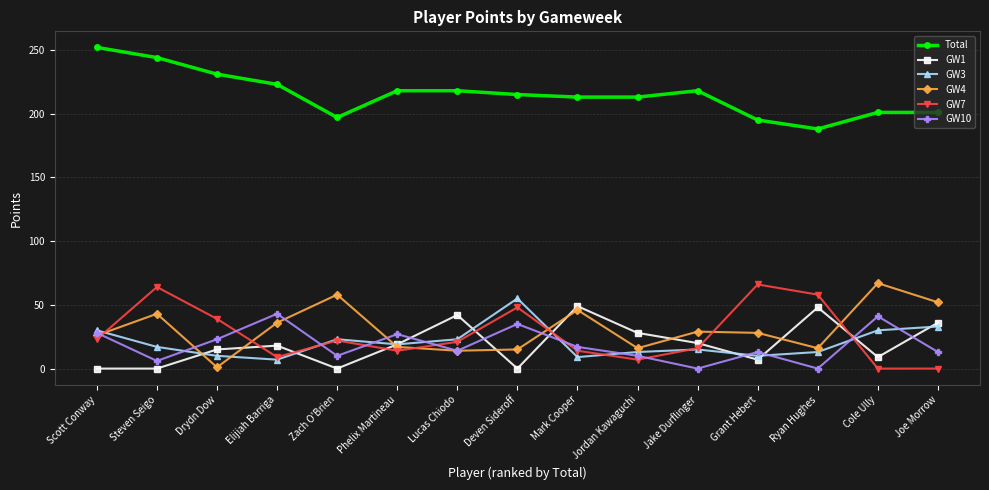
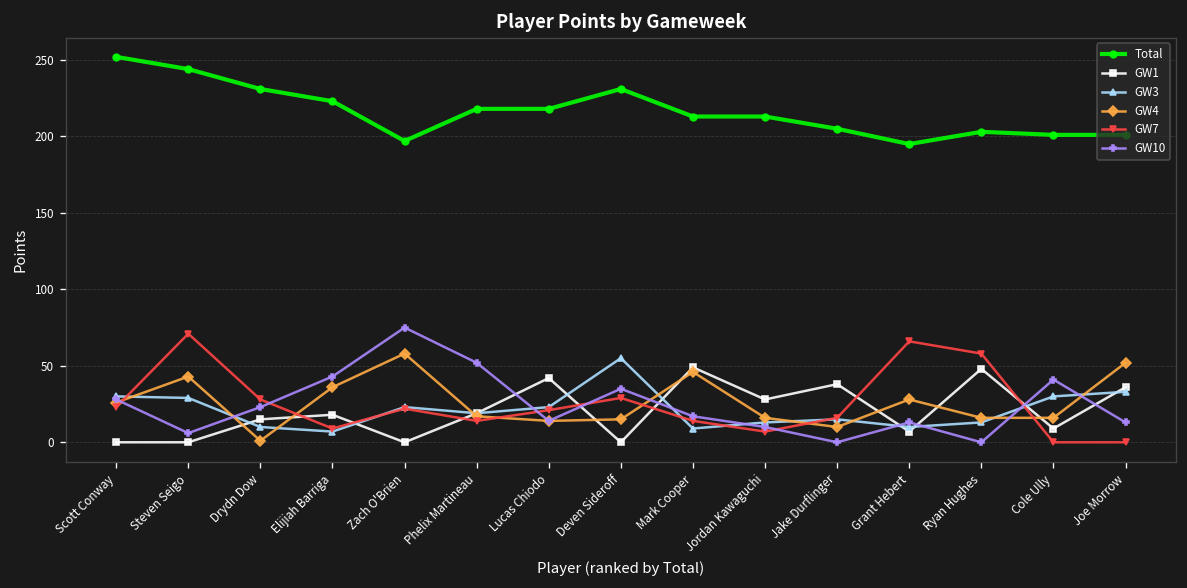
GW3, Steven Seigo: 17 -> 29
GW7, Steven Seigo: 64 -> 71
GW7, Drydn Dow: 39 -> 28
GW10, Zach O'Brien: 10 -> 75
GW10, Phelix Martineau: 27 -> 52
Total, Deven Sideroff: 215 -> 231
GW7, Deven Sideroff: 48 -> 29
Total, Jake Durflinger: 218 -> 205
GW1, Jake Durflinger: 20 -> 38
GW4, Jake Durflinger: 29 -> 10
Total, Ryan Hughes: 188 -> 203
GW4, Cole Ully: 67 -> 16
